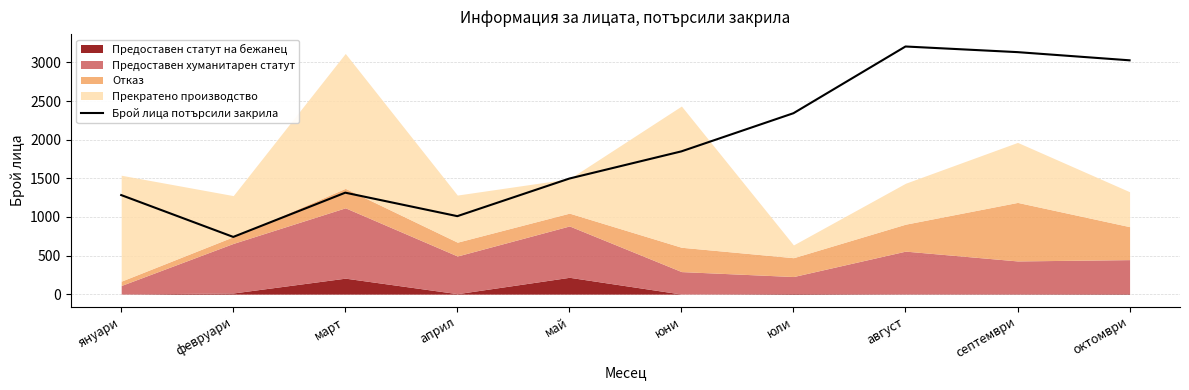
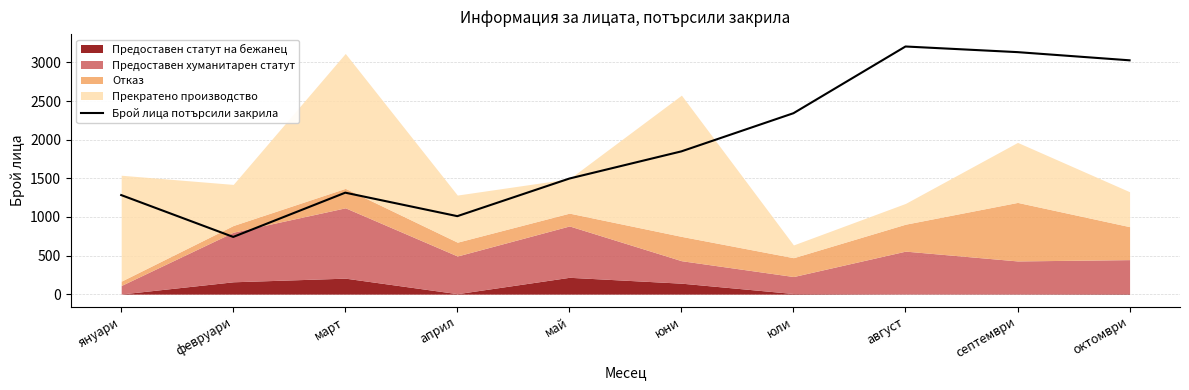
Предоставен статут на бежанец, февруари: 0 -> 200
Предоставен статут на бежанец, юни: 0 -> 100
Прекратено производство, август: 500 -> 300
